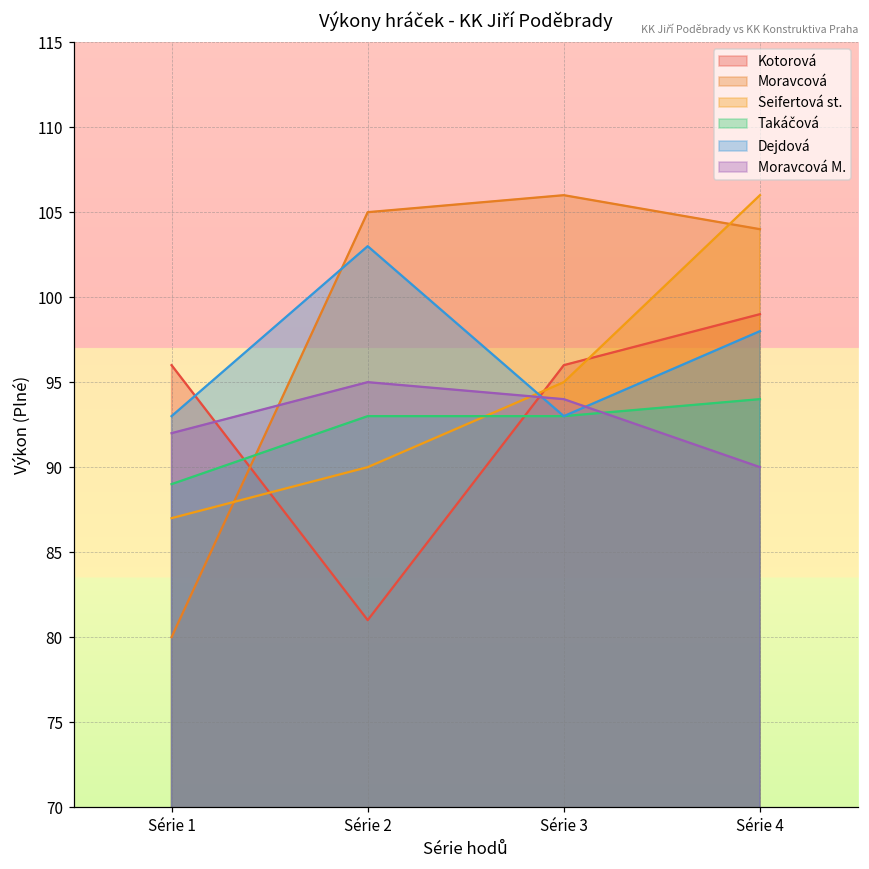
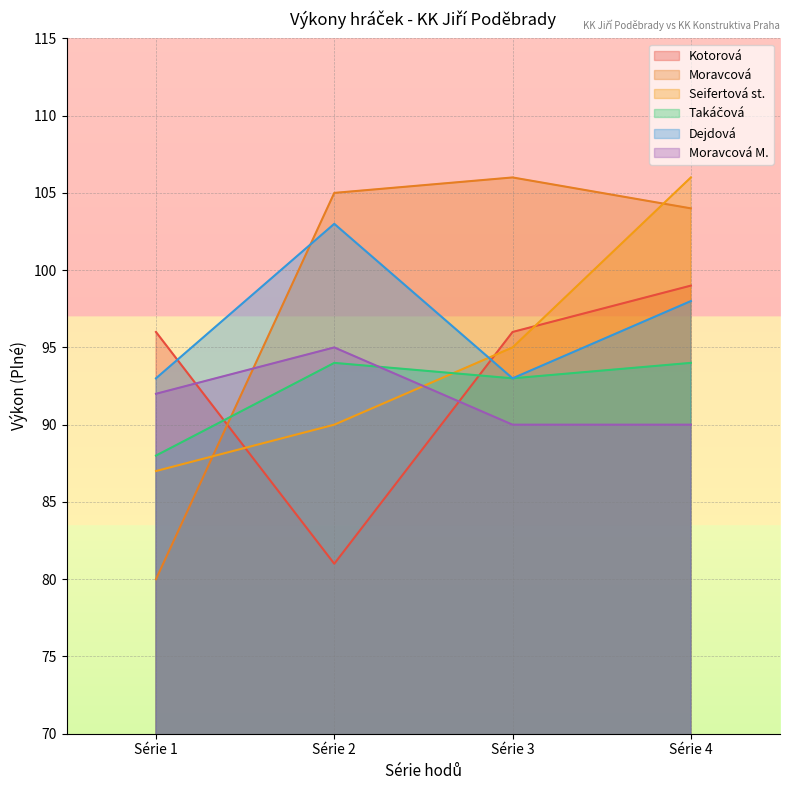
Takáčová, Série 1: 89 -> 88
Takáčová, Série 2: 93 -> 94
Moravcová M., Série 3: 94 -> 90
